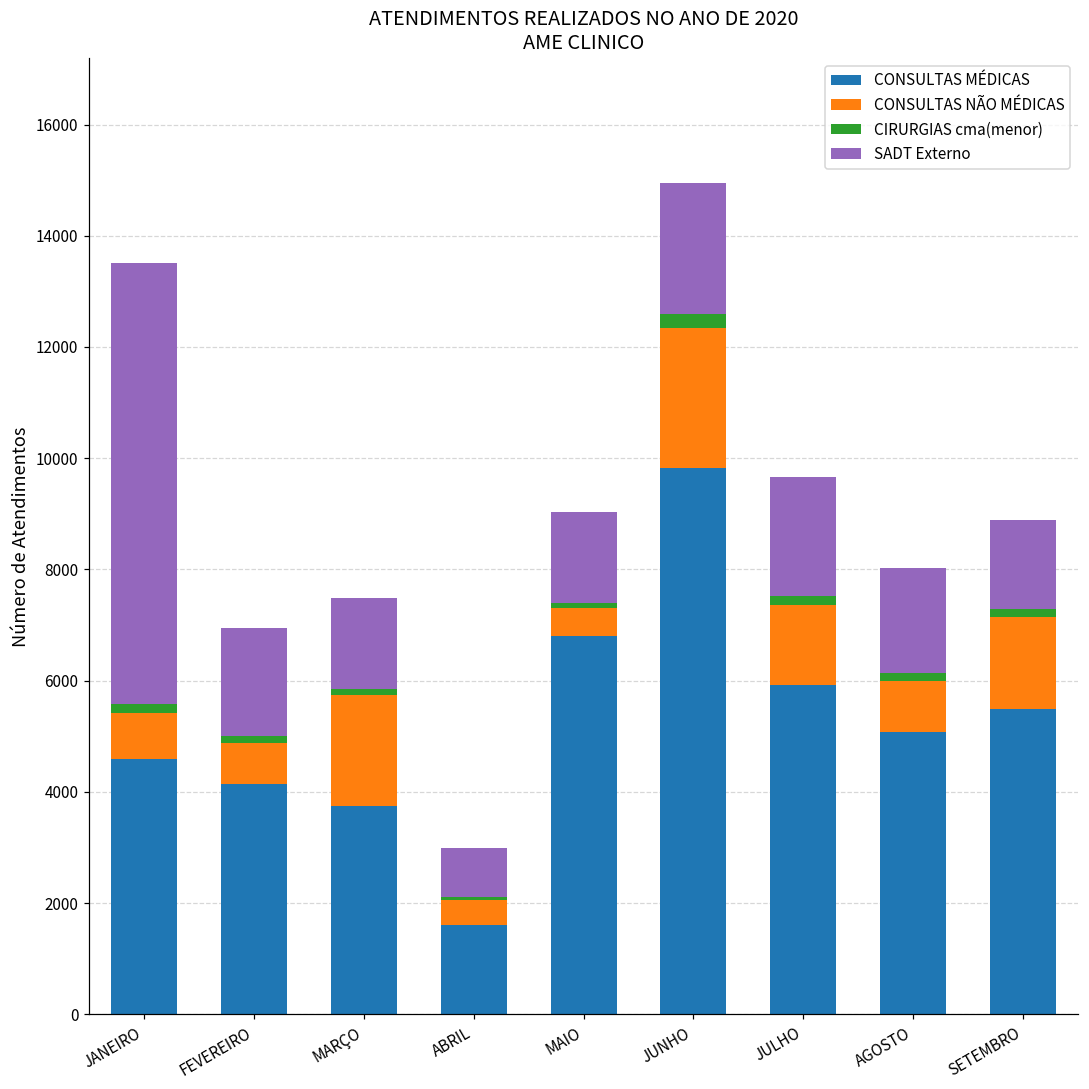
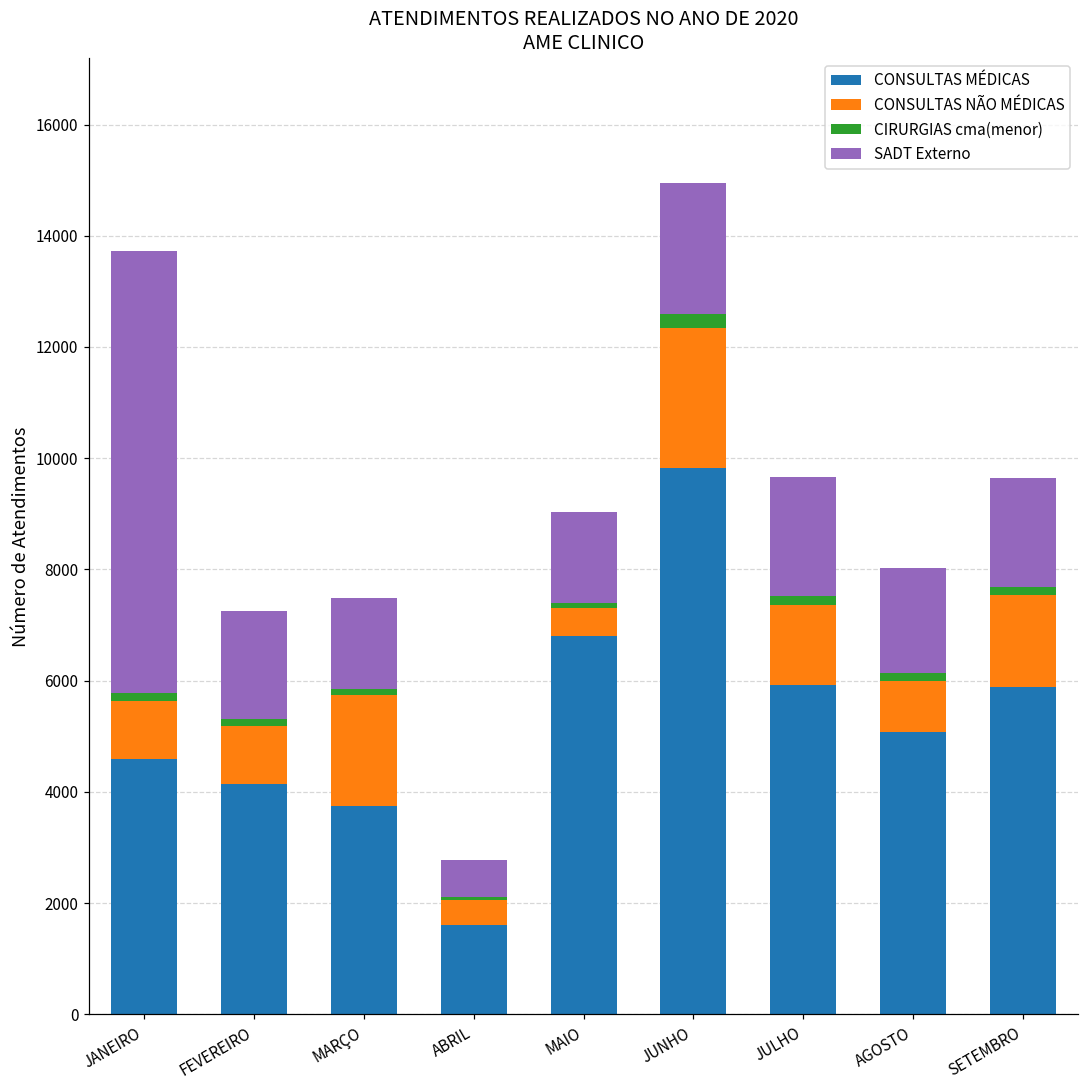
CONSULTAS NÃO MÉDICAS, JANEIRO: 800 -> 1000
CONSULTAS NÃO MÉDICAS, FEVEREIRO: 700 -> 1000
SADT Externo, ABRIL: 900 -> 700
CONSULTAS MÉDICAS, SETEMBRO: 5500 -> 5900
SADT Externo, SETEMBRO: 1600 -> 2000
